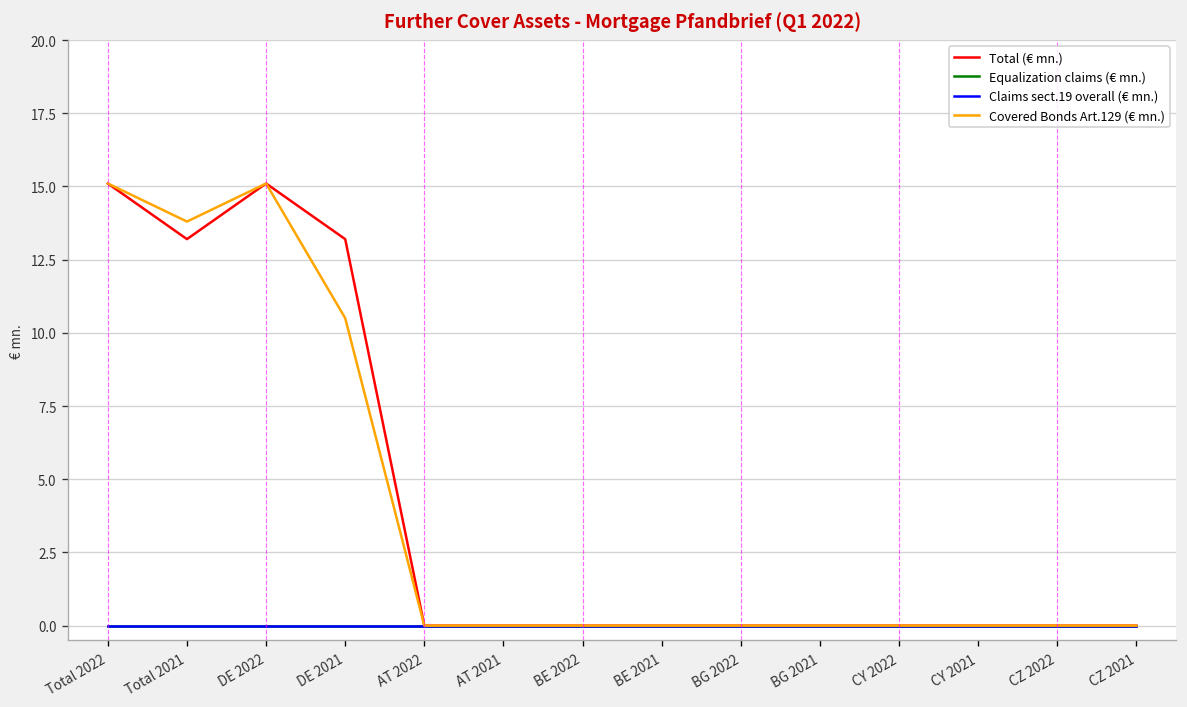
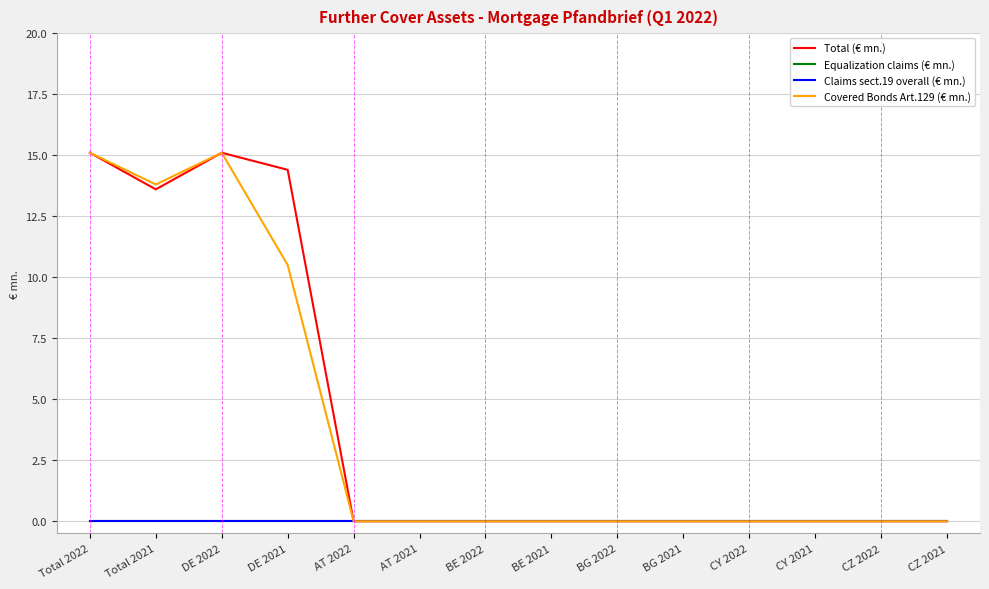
Total (€ mn.), Total 2021: 13.2 -> 13.6
Total (€ mn.), DE 2021: 13.2 -> 14.4
